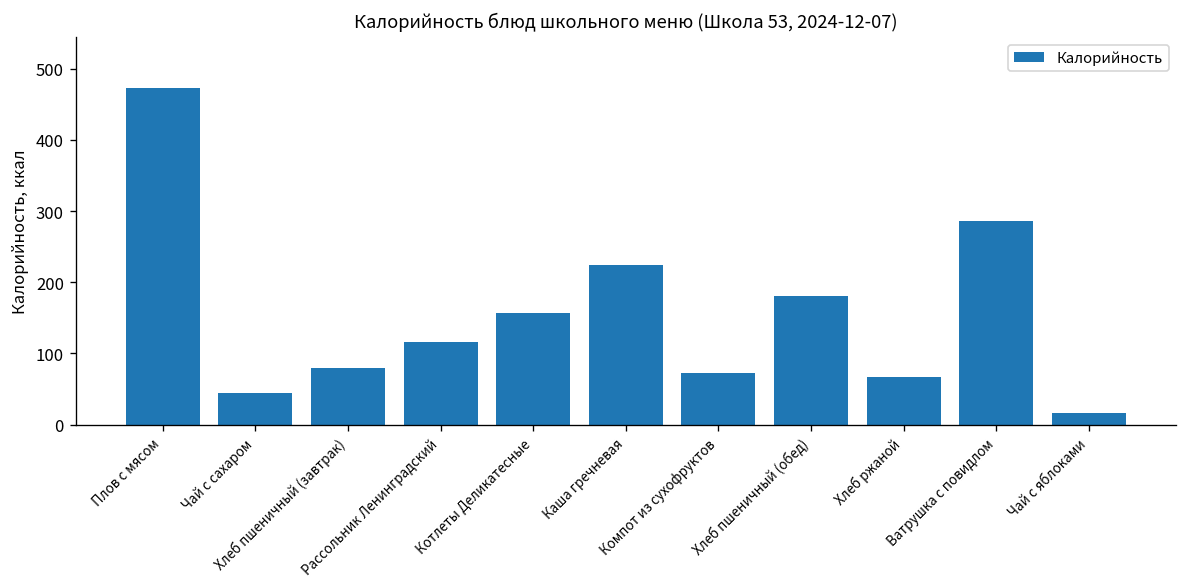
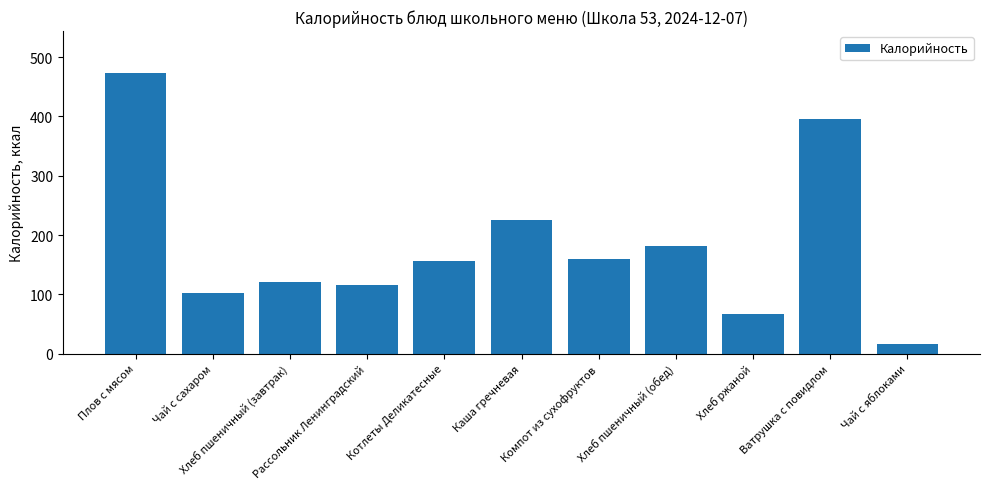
Чай с сахаром: 50 -> 100
Хлеб пшеничный (завтрак): 80 -> 120
Компот из сухофруктов: 70 -> 160
Ватрушка с повидлом: 290 -> 400
